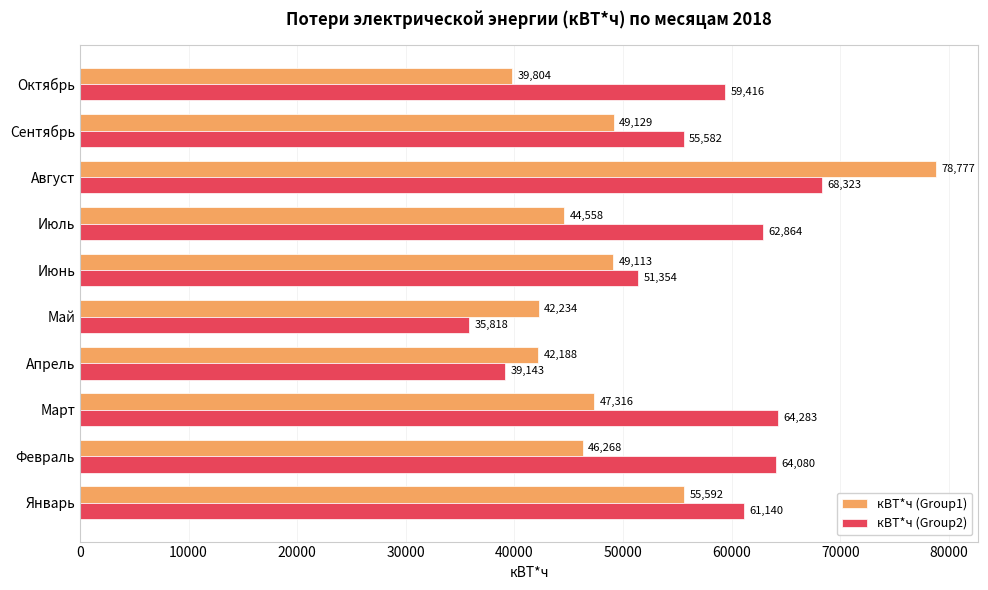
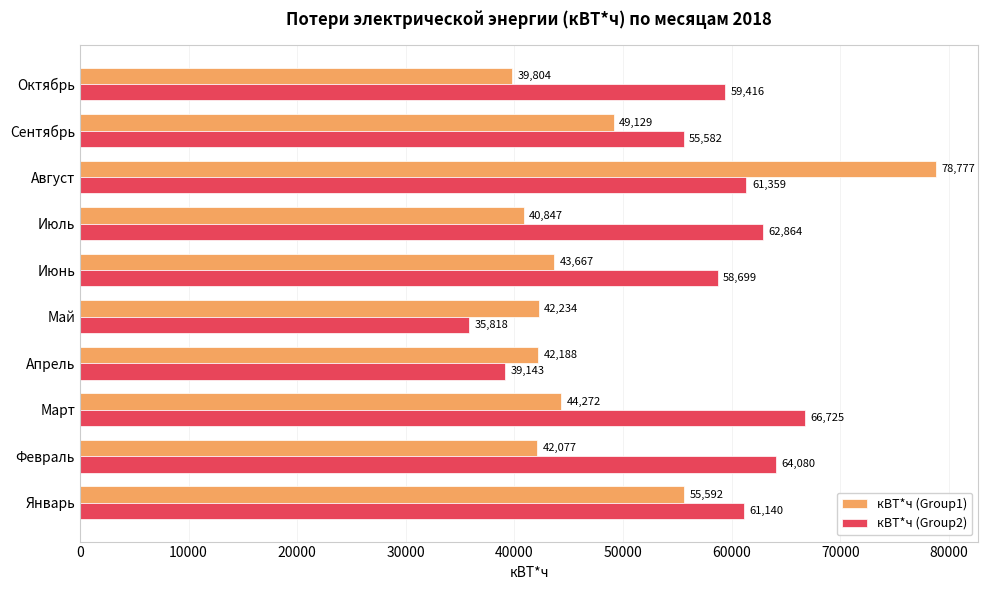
кВТ*ч (Group2), Август: 68,323 -> 61,359
кВТ*ч (Group1), Июль: 44,558 -> 40,847
кВТ*ч (Group1), Июнь: 49,113 -> 43,667
кВТ*ч (Group2), Июнь: 51,354 -> 58,699
кВТ*ч (Group1), Март: 47,316 -> 44,272
кВТ*ч (Group2), Март: 64,283 -> 66,725
кВТ*ч (Group1), Февраль: 46,268 -> 42,077
